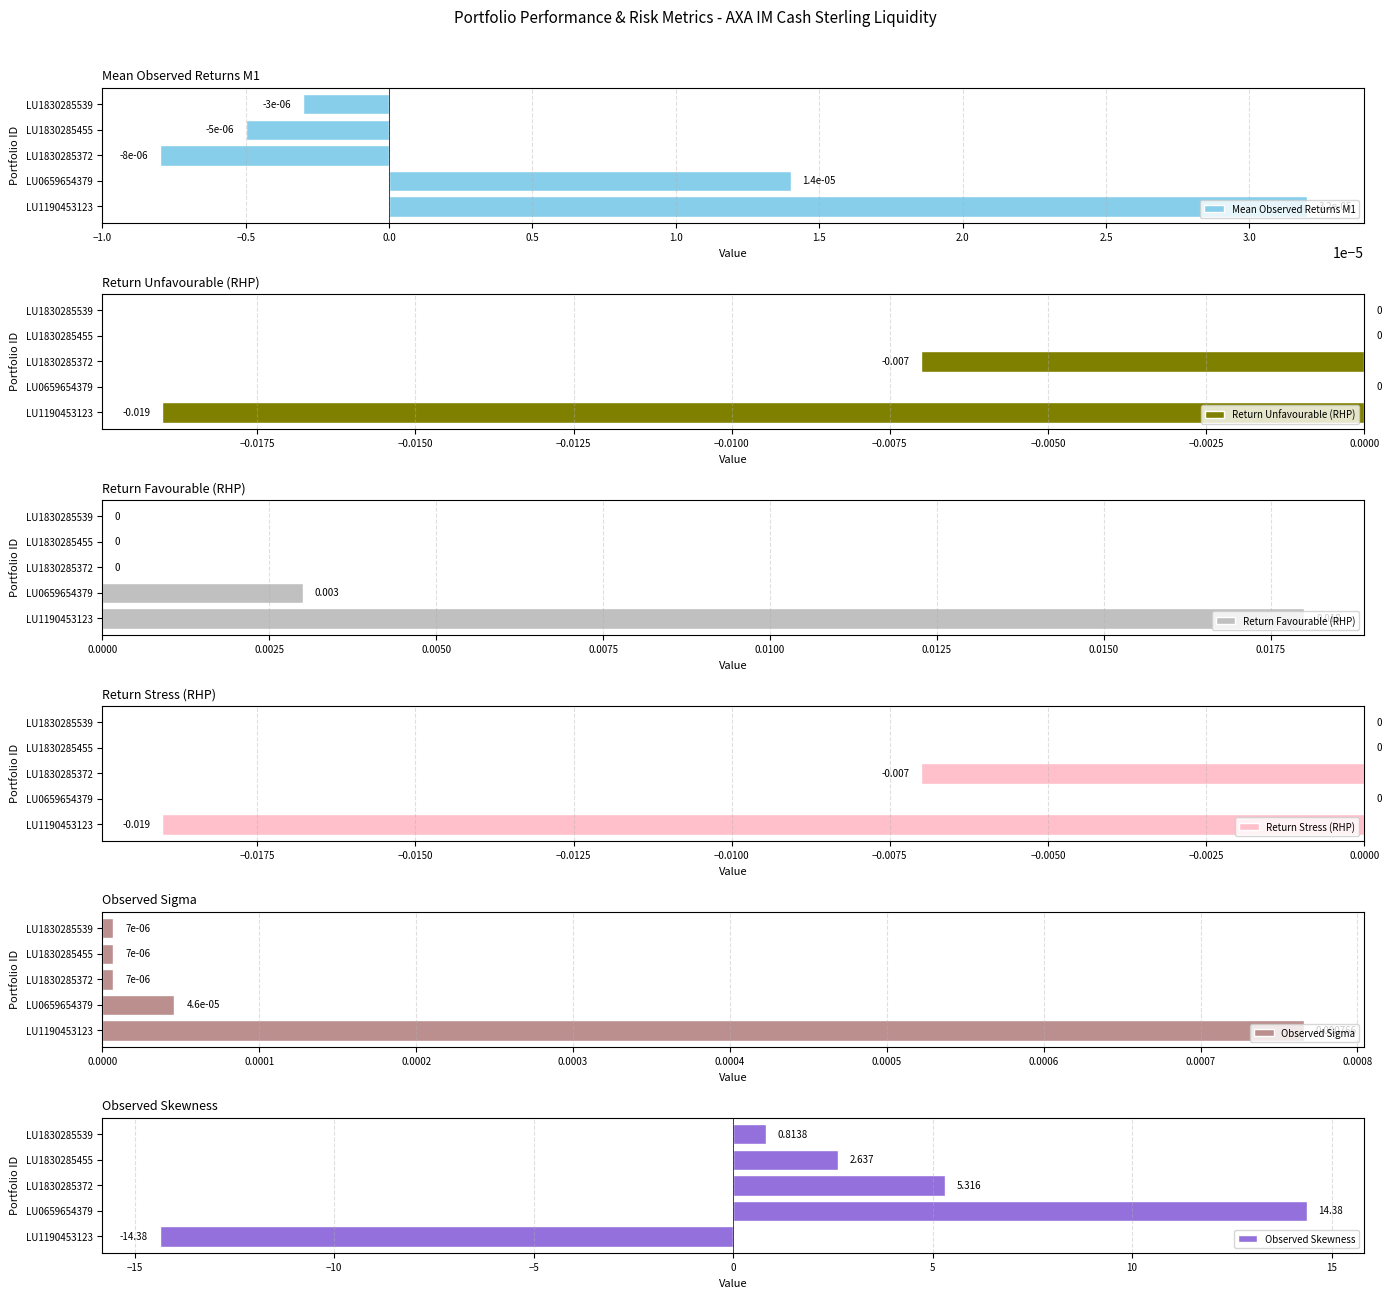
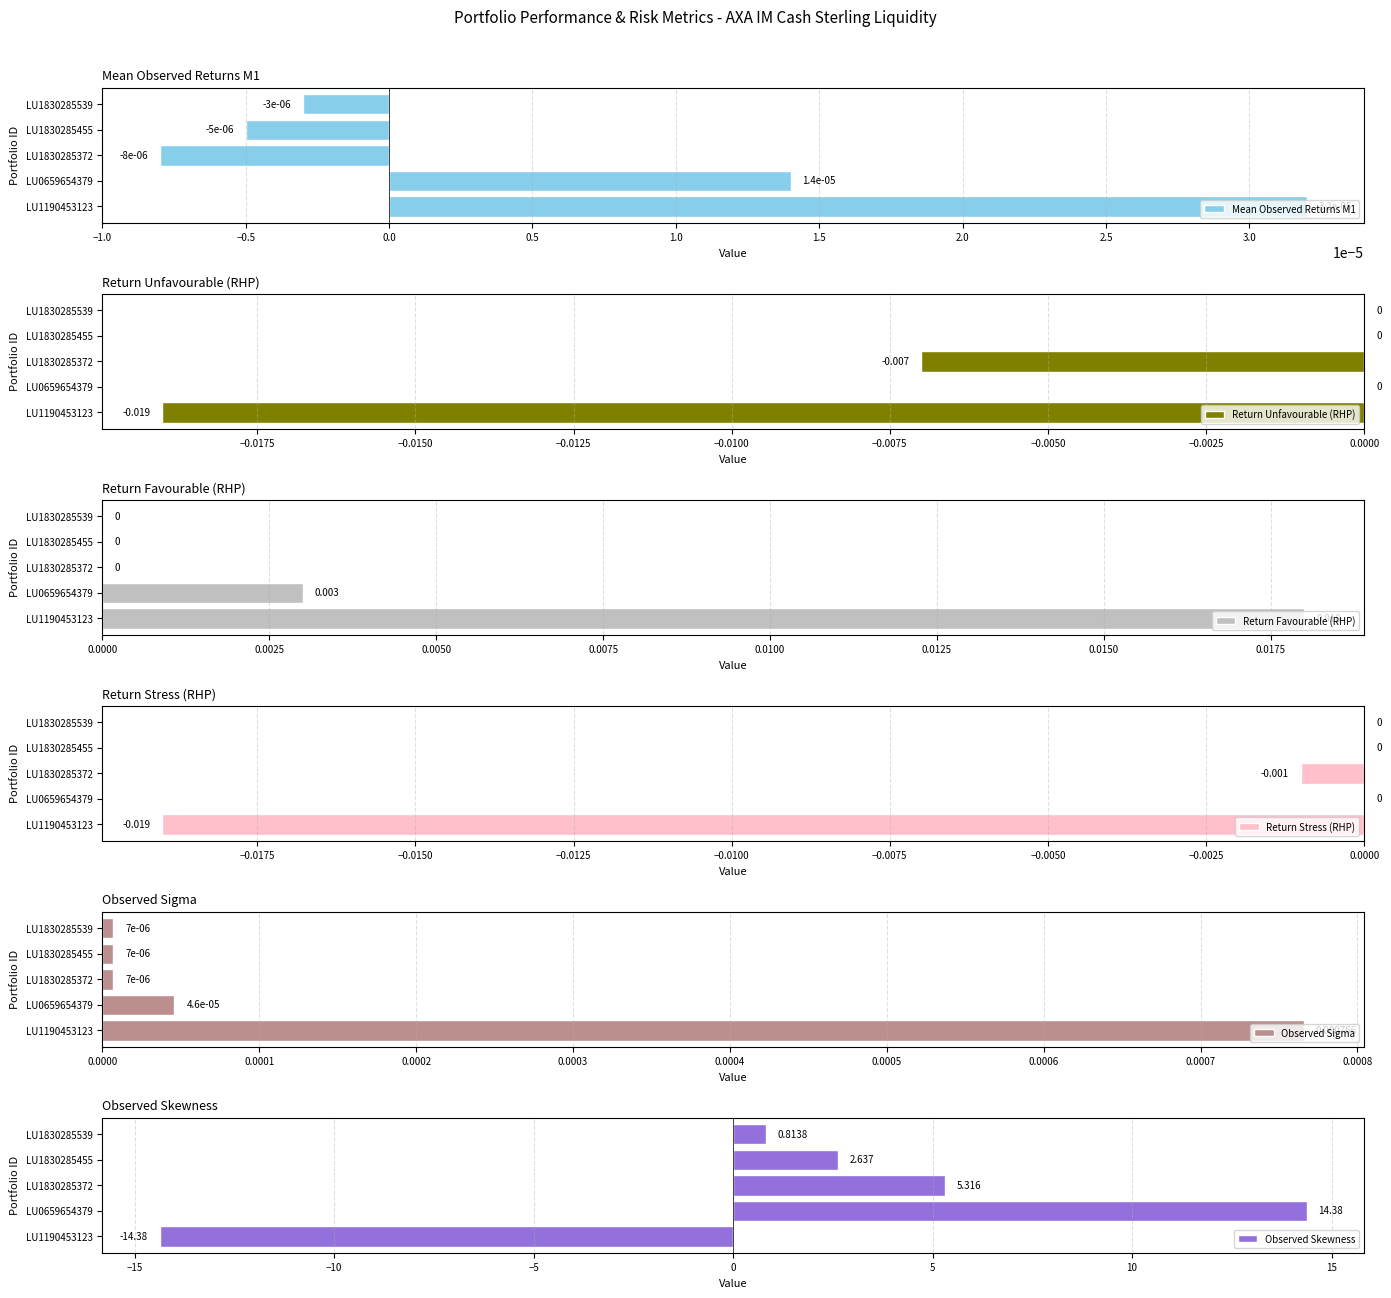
Return Stress (RHP), LU1830285372: -0.007 -> -0.001
